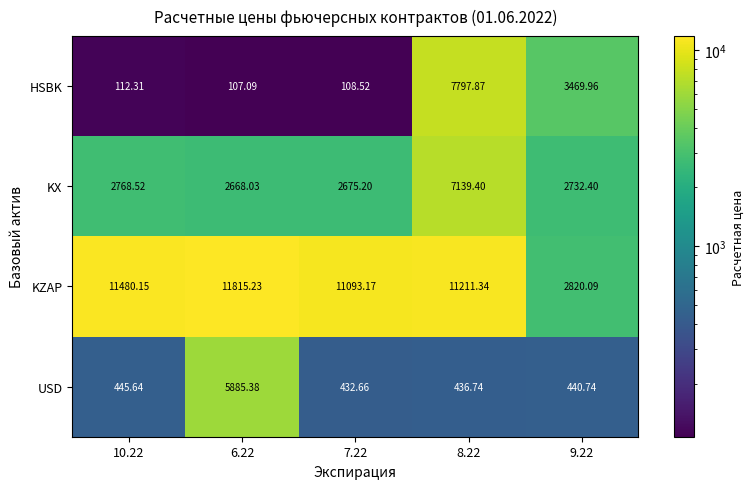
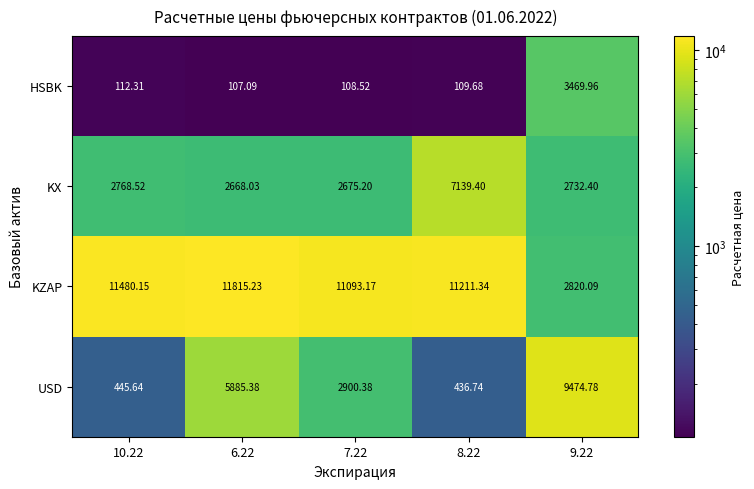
HSBK, 8.22: 7797.87 -> 109.68
USD, 7.22: 432.66 -> 2900.38
USD, 9.22: 440.74 -> 9474.78
